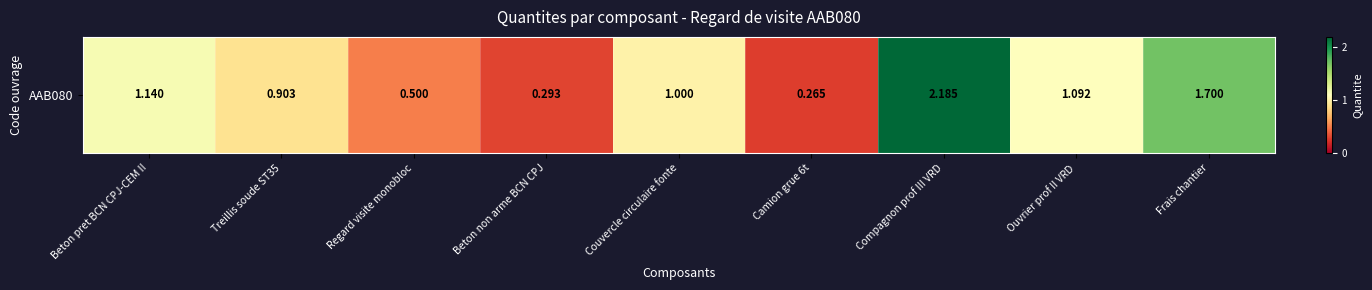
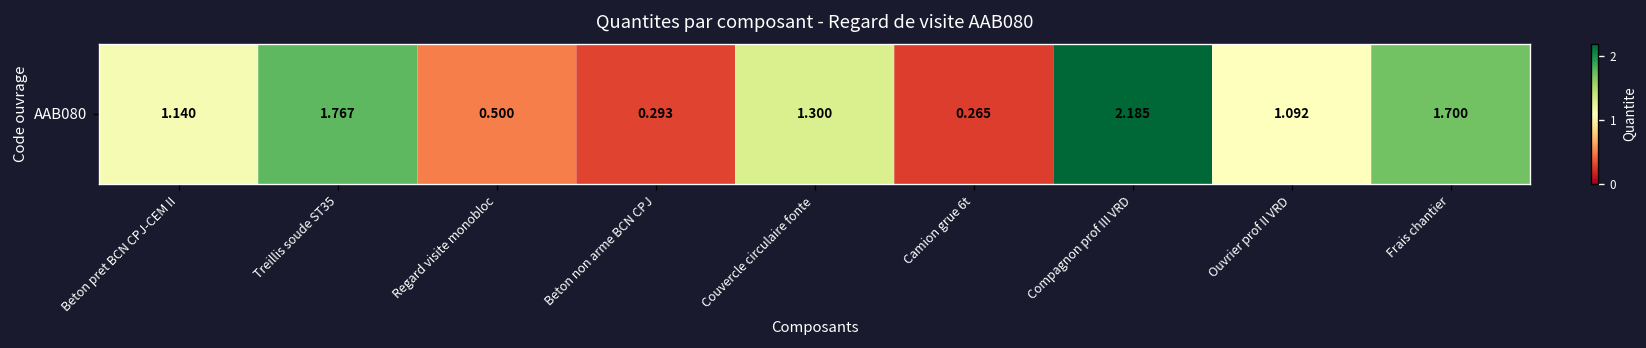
AAB080, Treillis soude ST35: 0.903 -> 1.767
AAB080, Couvercle circulaire fonte: 1.000 -> 1.300
